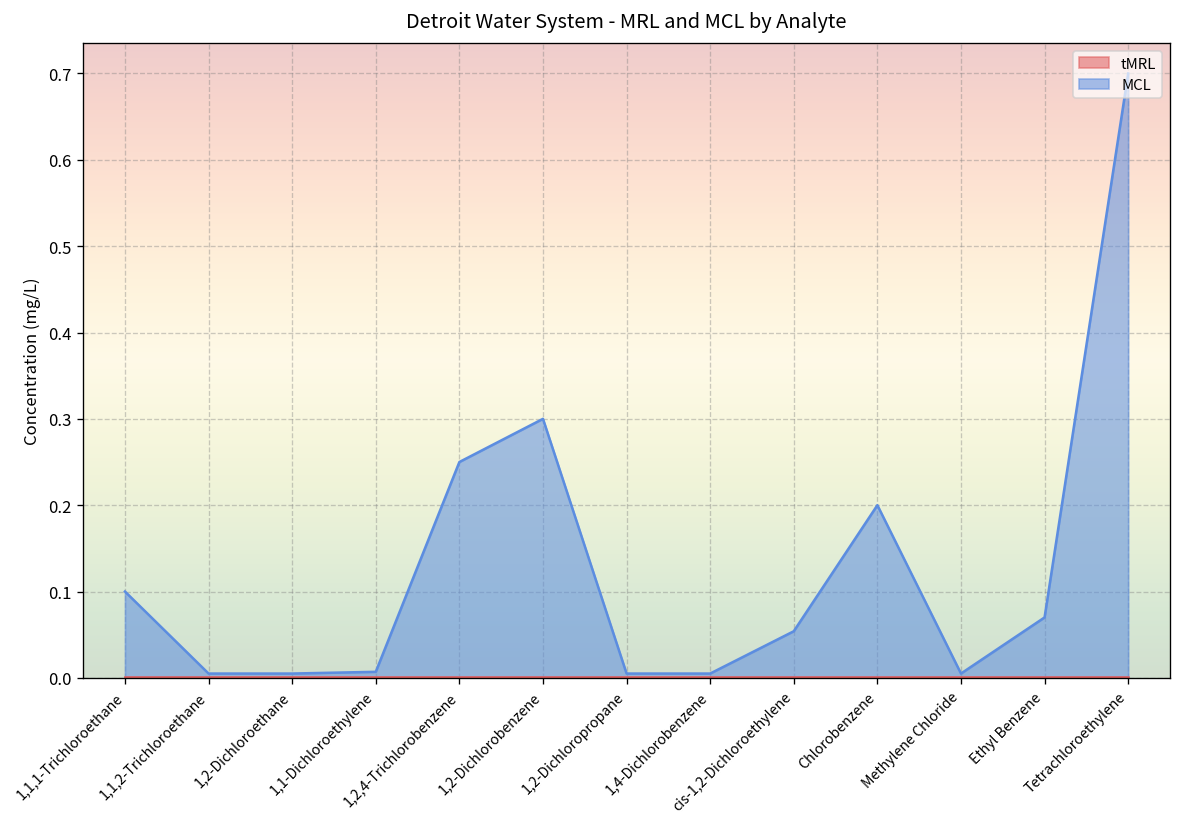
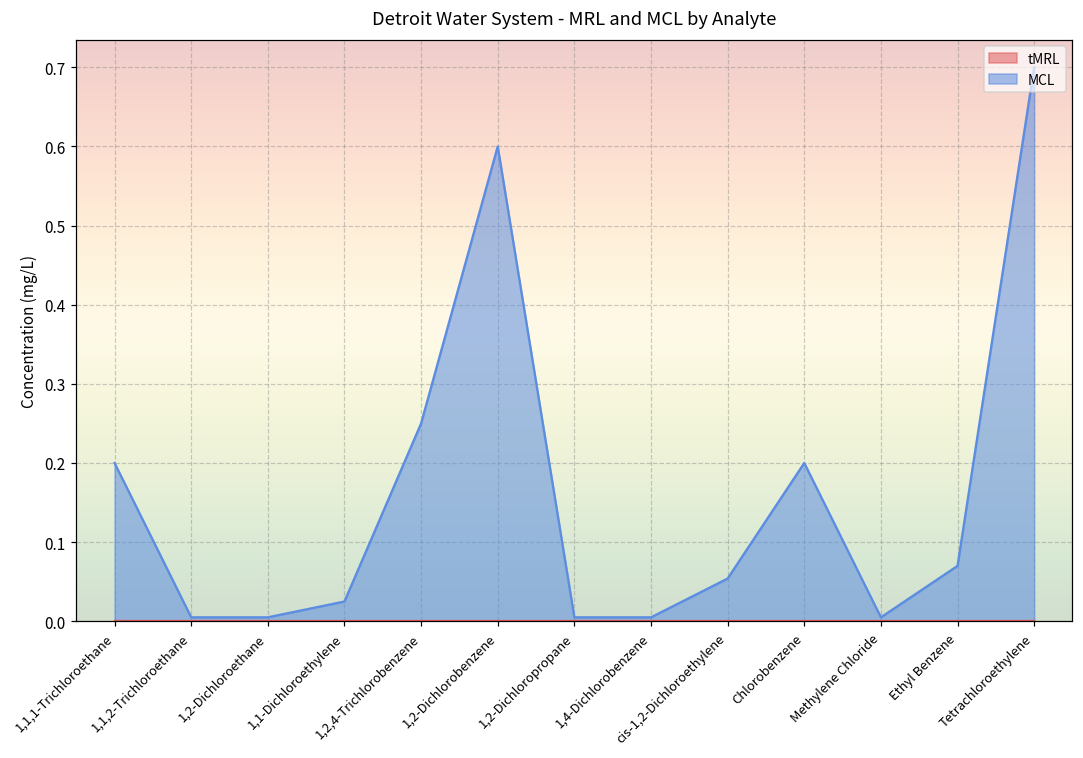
MCL, 1,1,1-Trichloroethane: 0.1 -> 0.2
MCL, 1,1-Dichloroethylene: 0.01 -> 0.03
MCL, 1,2-Dichlorobenzene: 0.3 -> 0.6
